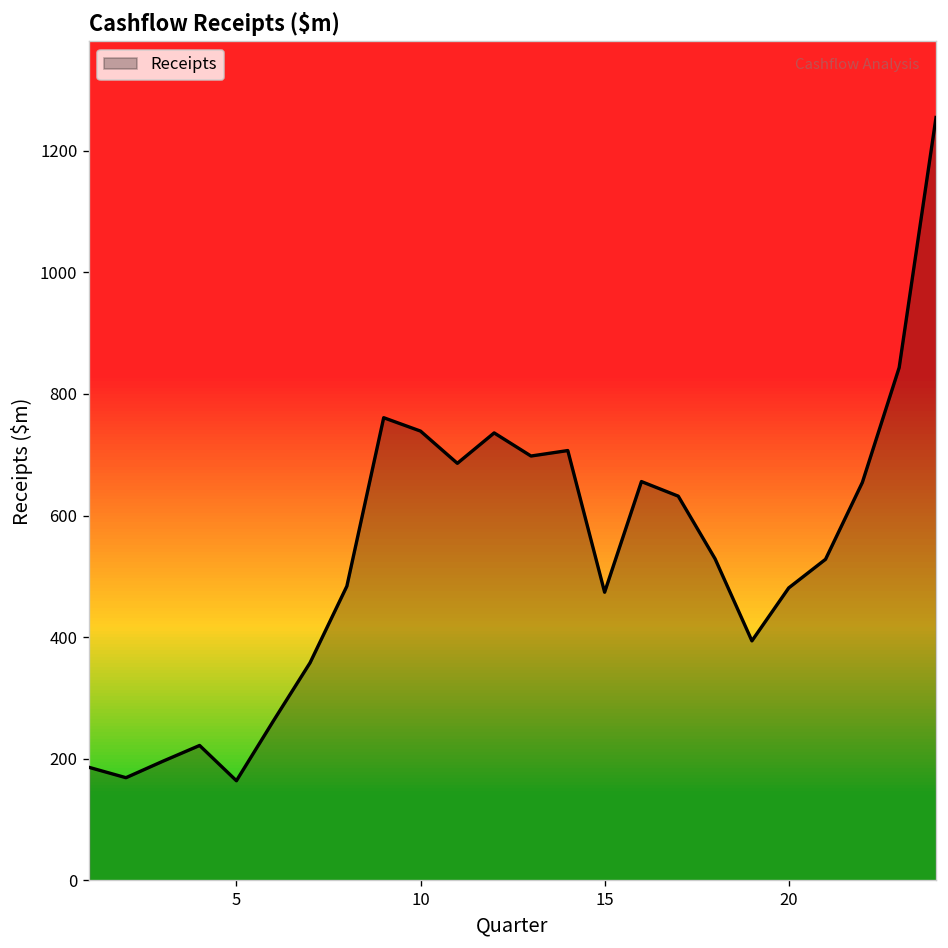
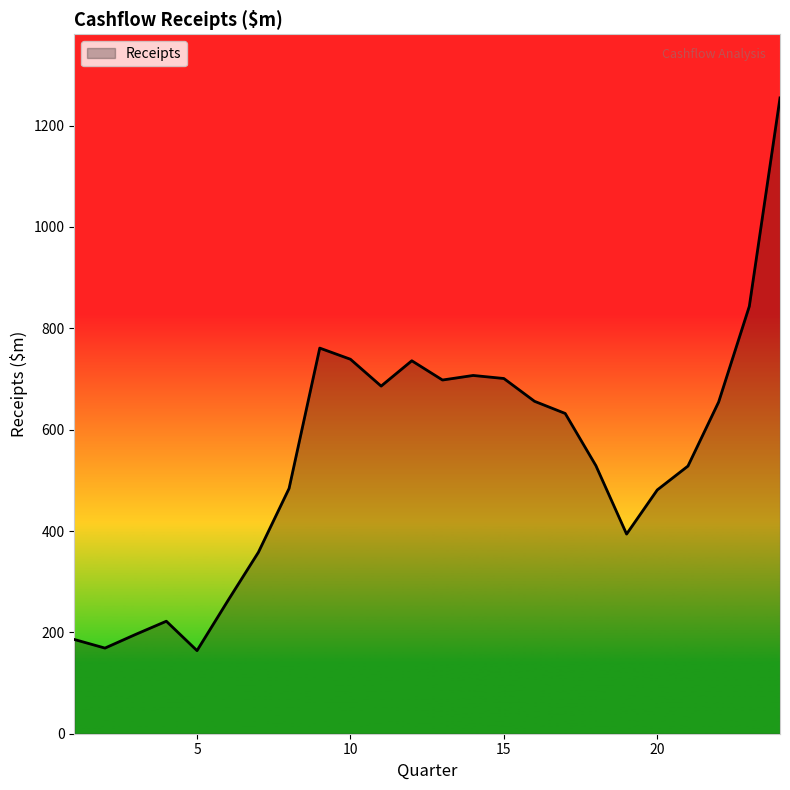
15: 470 -> 700
